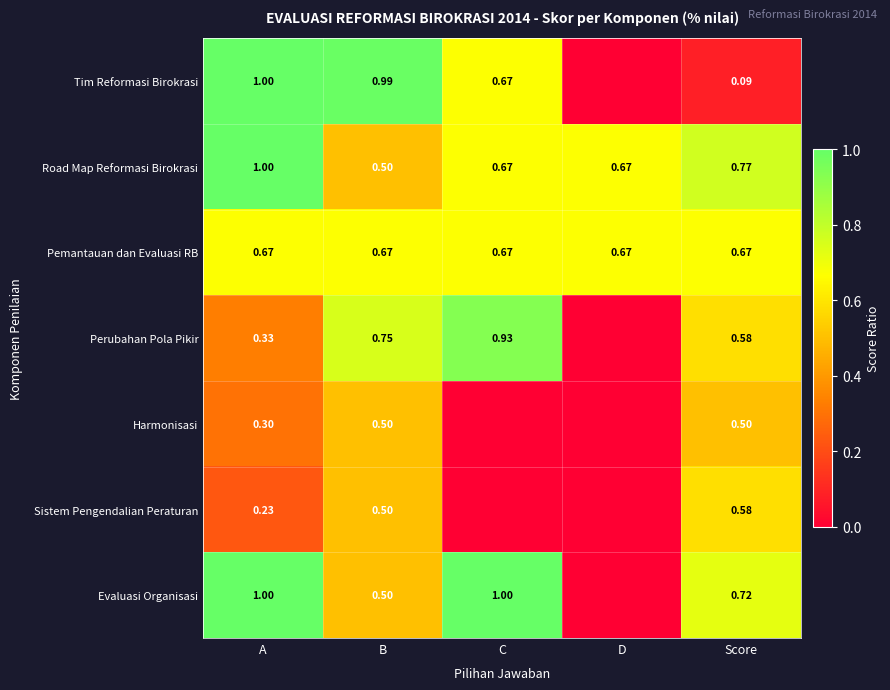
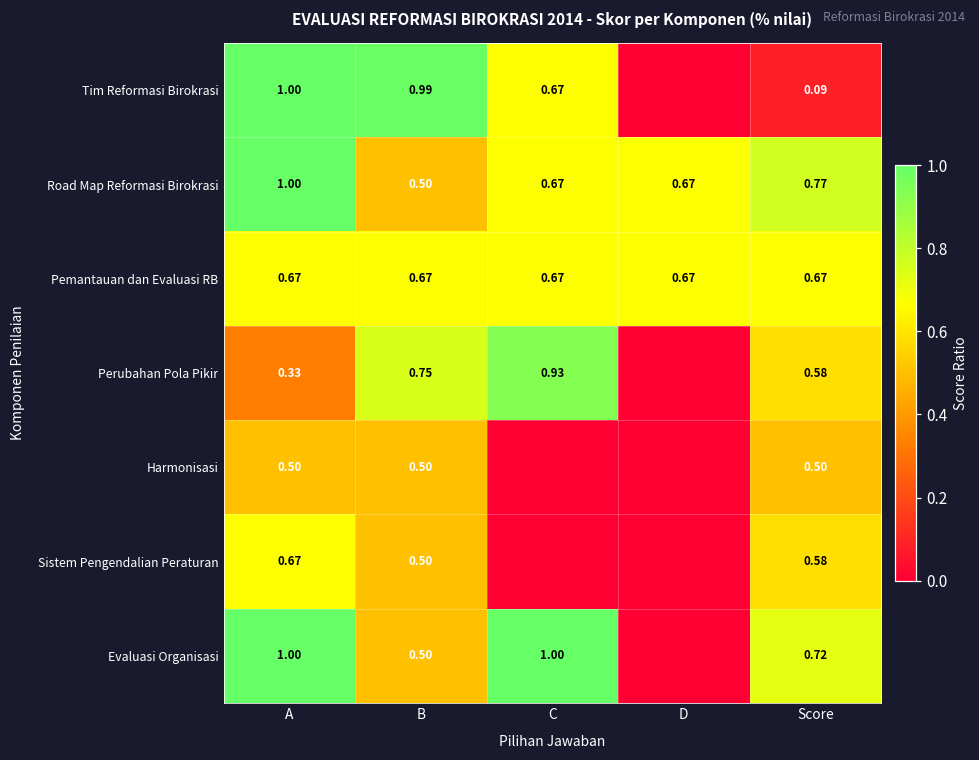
Harmonisasi, A: 0.30 -> 0.50
Sistem Pengendalian Peraturan, A: 0.23 -> 0.67
